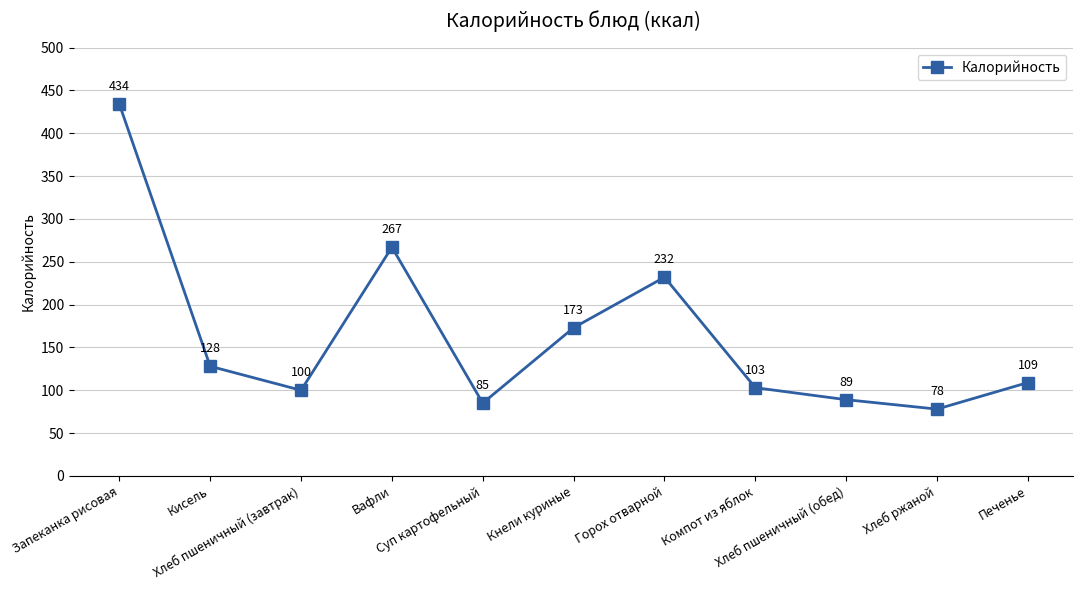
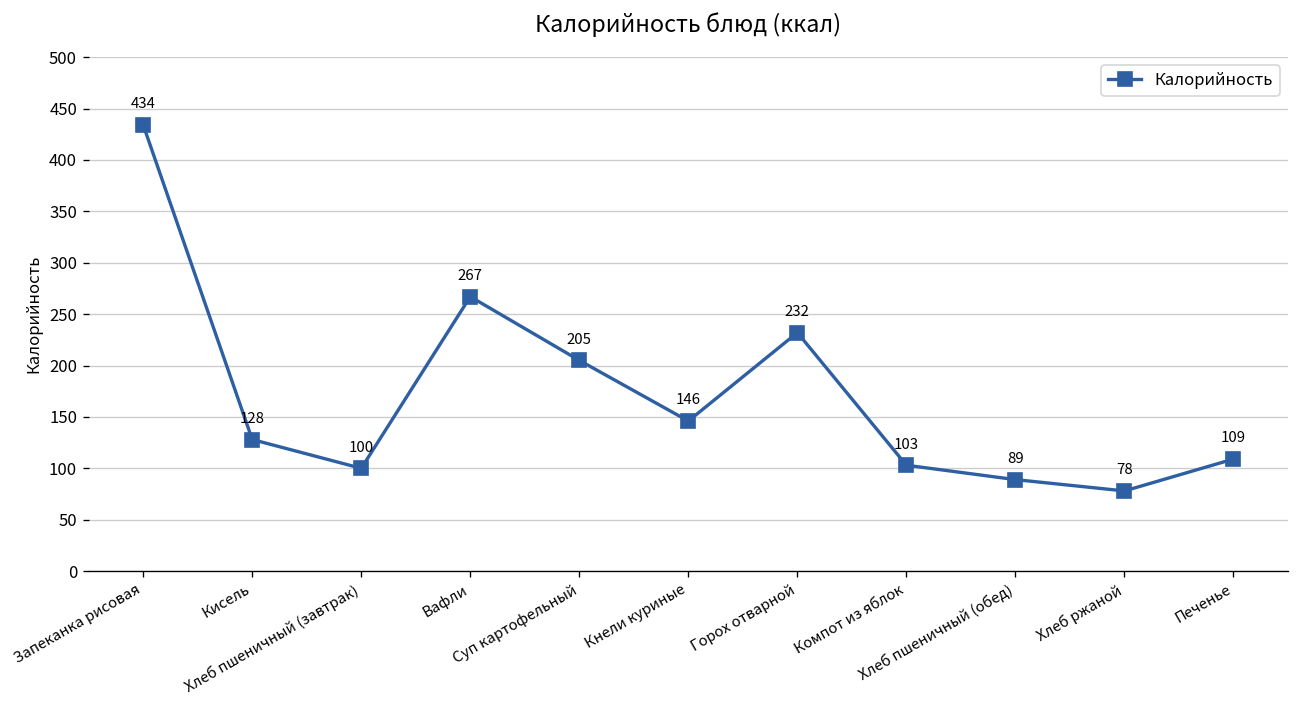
Суп картофельный: 85 -> 205
Кнели куриные: 173 -> 146
